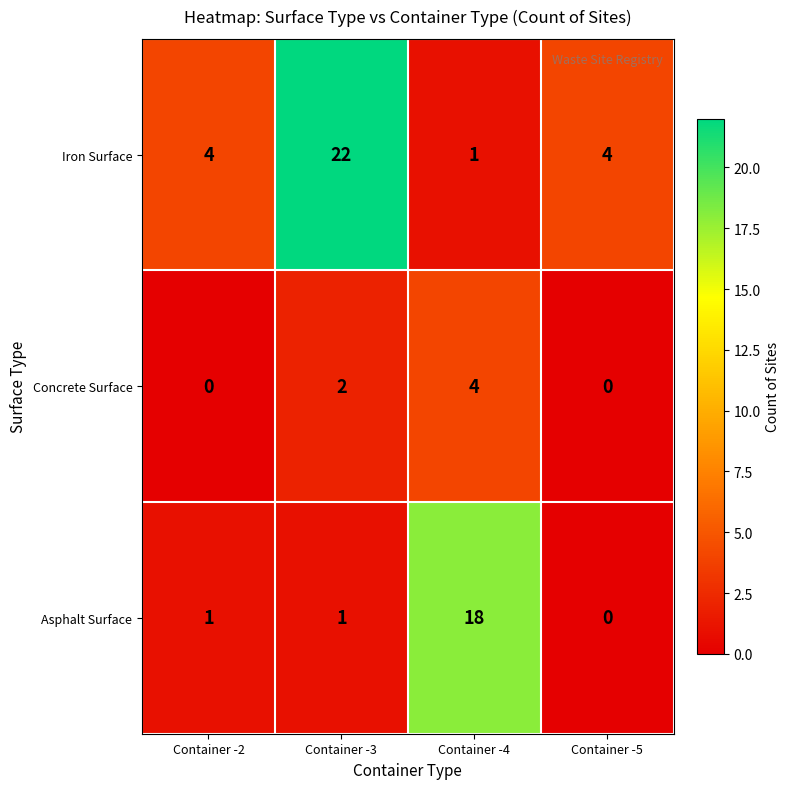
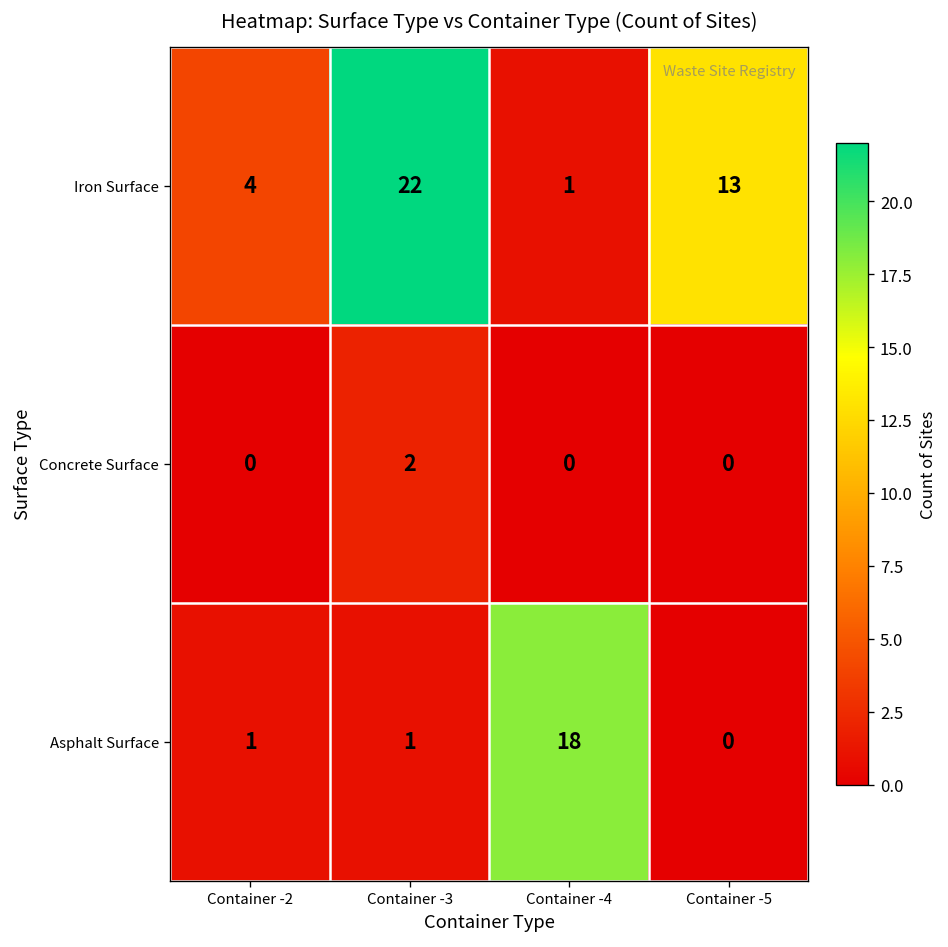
Iron Surface, Container -5: 4 -> 13
Concrete Surface, Container -4: 4 -> 0
